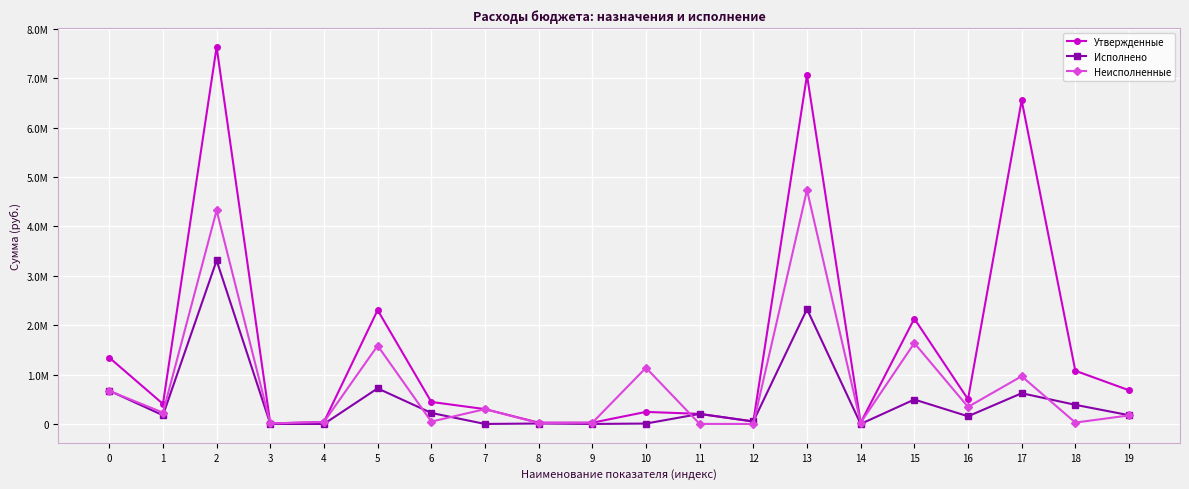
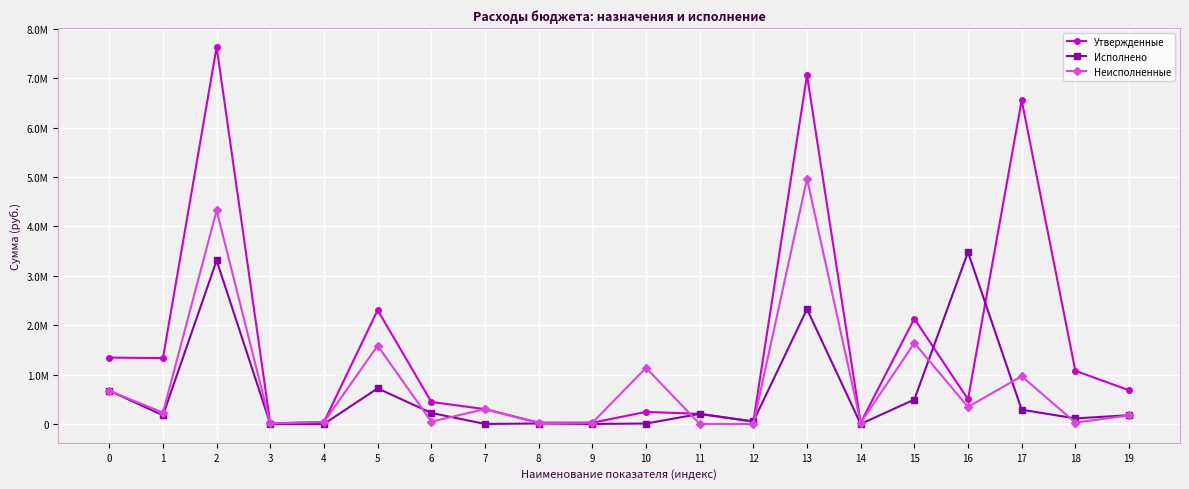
Утвержденные, 1: 400000 -> 1300000
Неисполненные, 13: 4700000 -> 5000000
Исполнено, 16: 200000 -> 3500000
Исполнено, 17: 600000 -> 300000
Исполнено, 18: 400000 -> 100000
